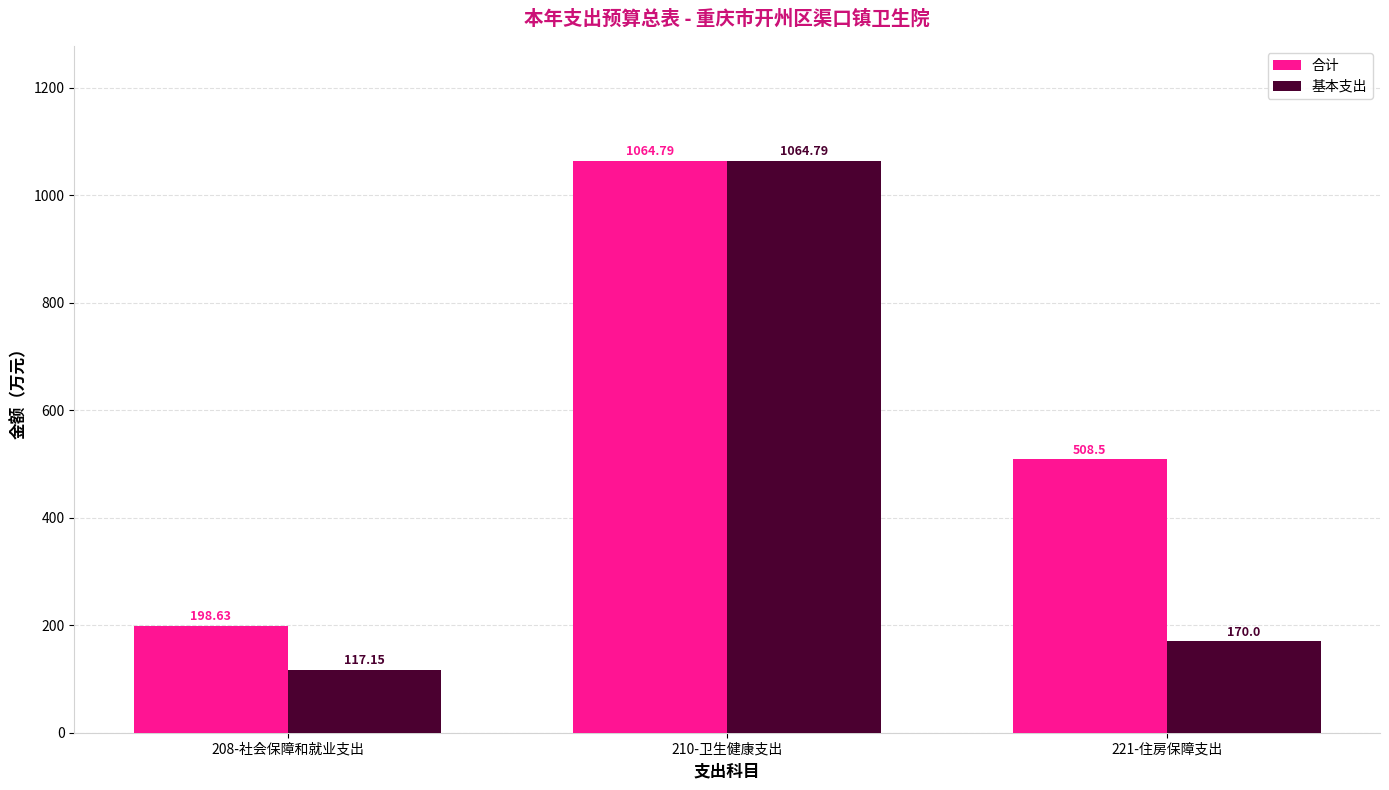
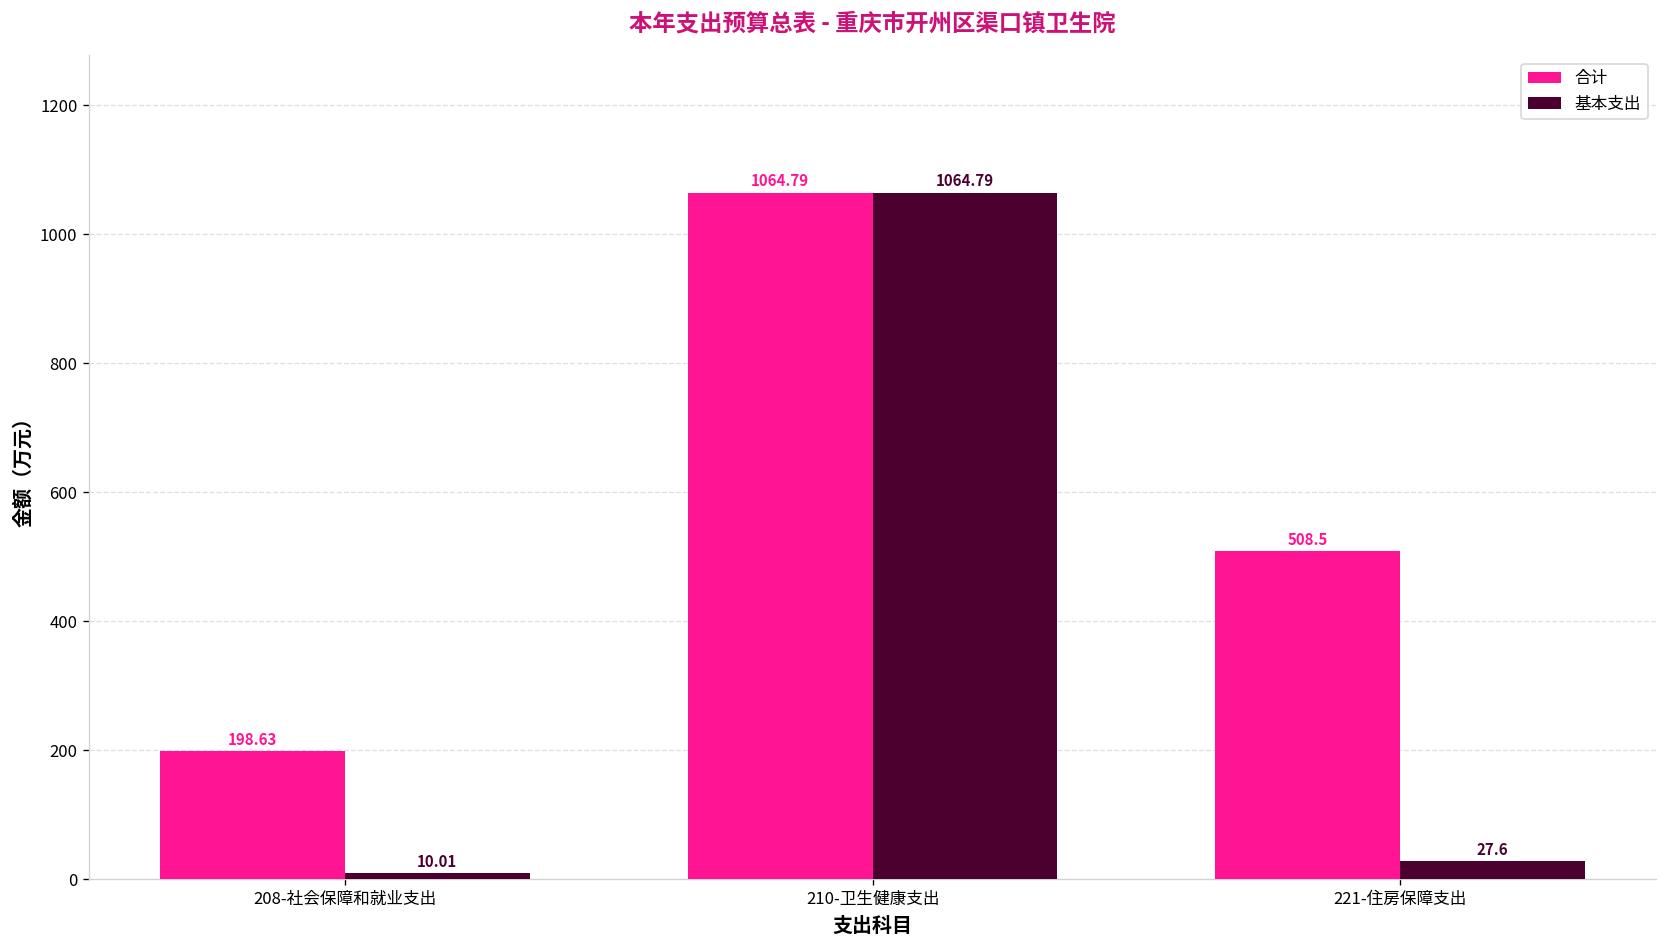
基本支出, 208-社会保障和就业支出: 117.15 -> 10.01
基本支出, 221-住房保障支出: 170.0 -> 27.6
